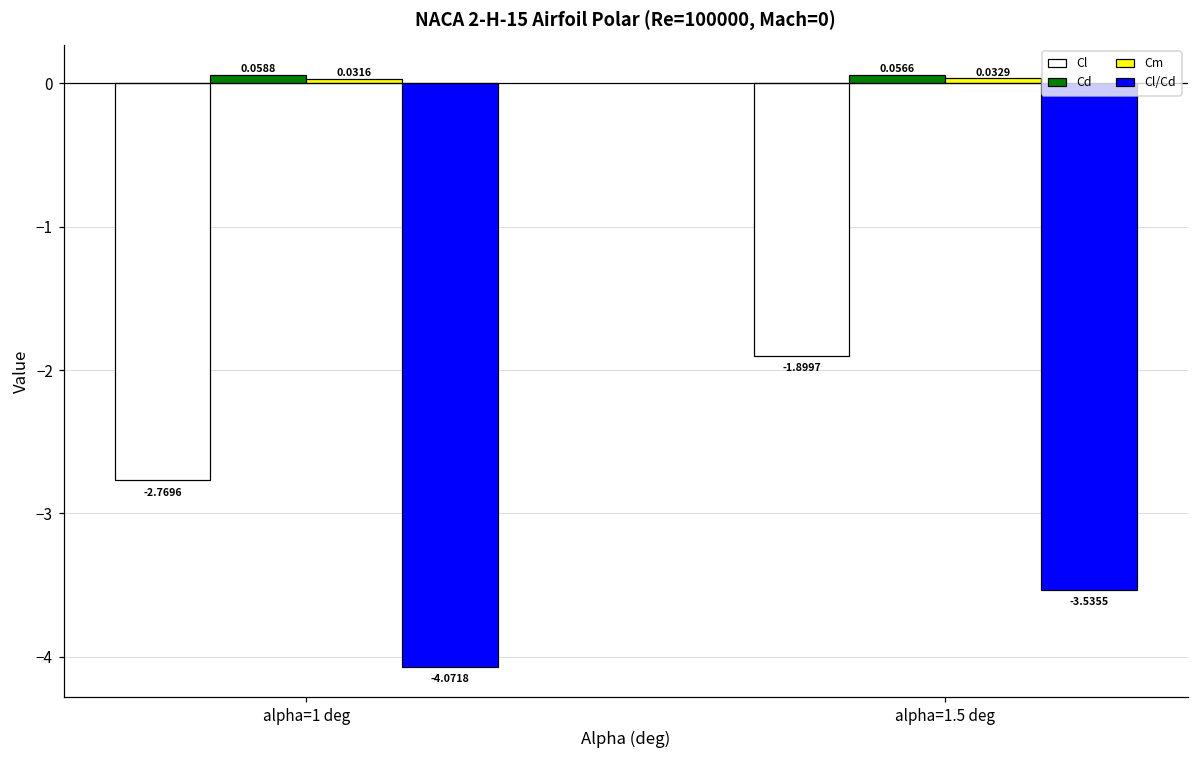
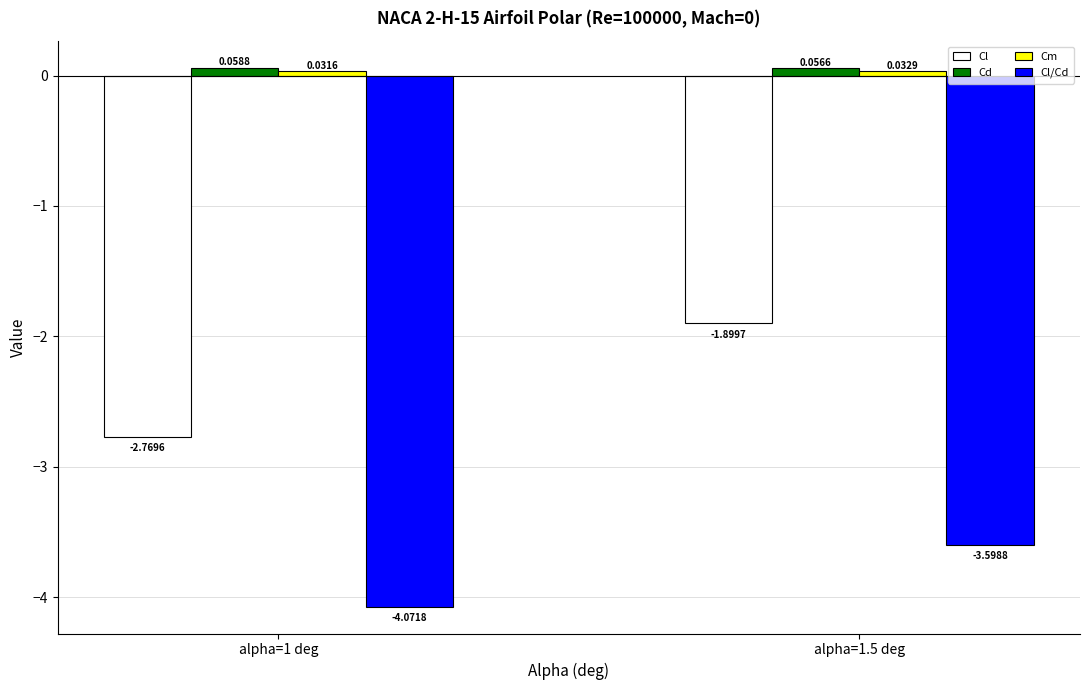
Cl/Cd, alpha=1.5 deg: -3.5355 -> -3.5988
